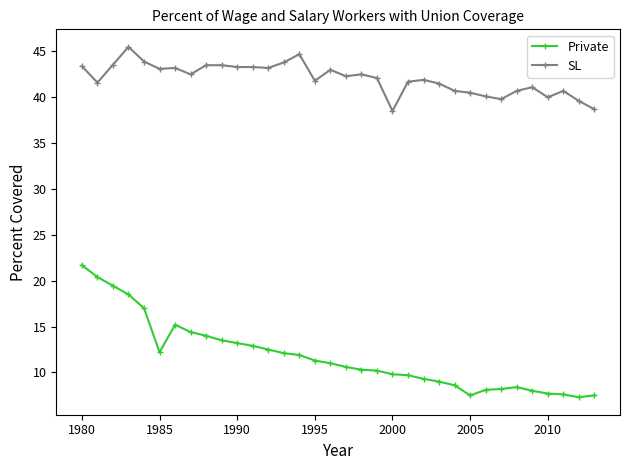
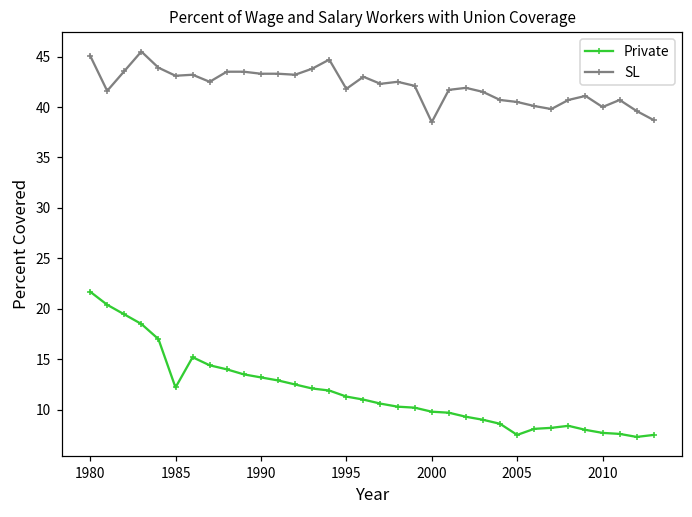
SL, 1980: 43 -> 45
